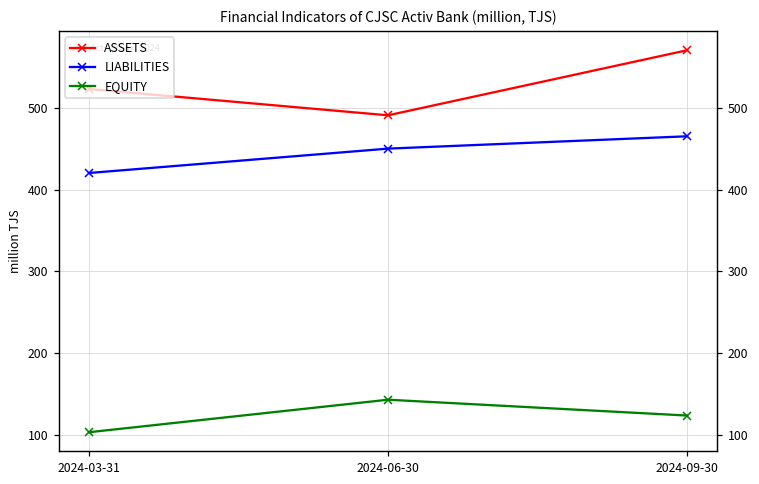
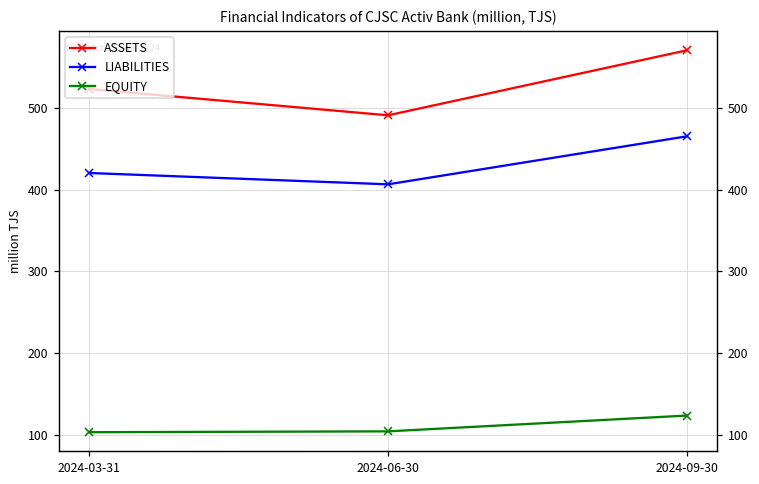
LIABILITIES, 2024-06-30: 450 -> 410
EQUITY, 2024-06-30: 140 -> 100
